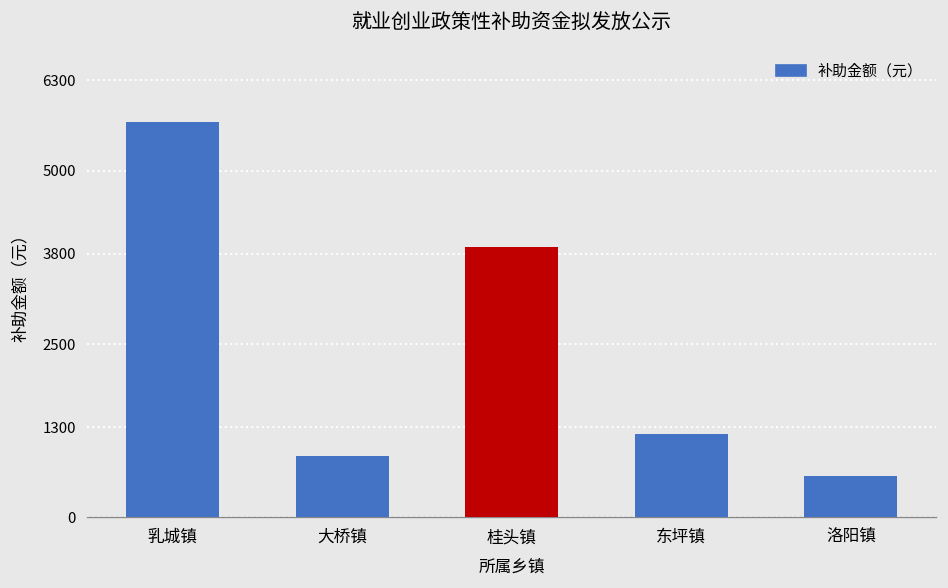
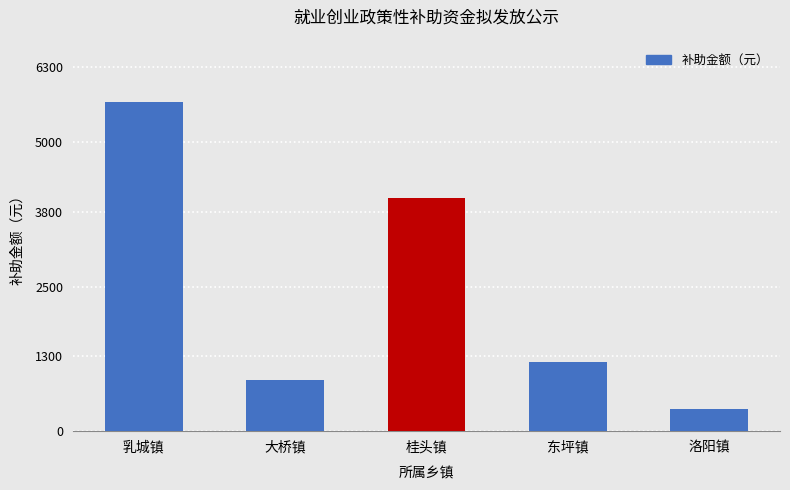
桂头镇: 3900 -> 4000
洛阳镇: 600 -> 400
